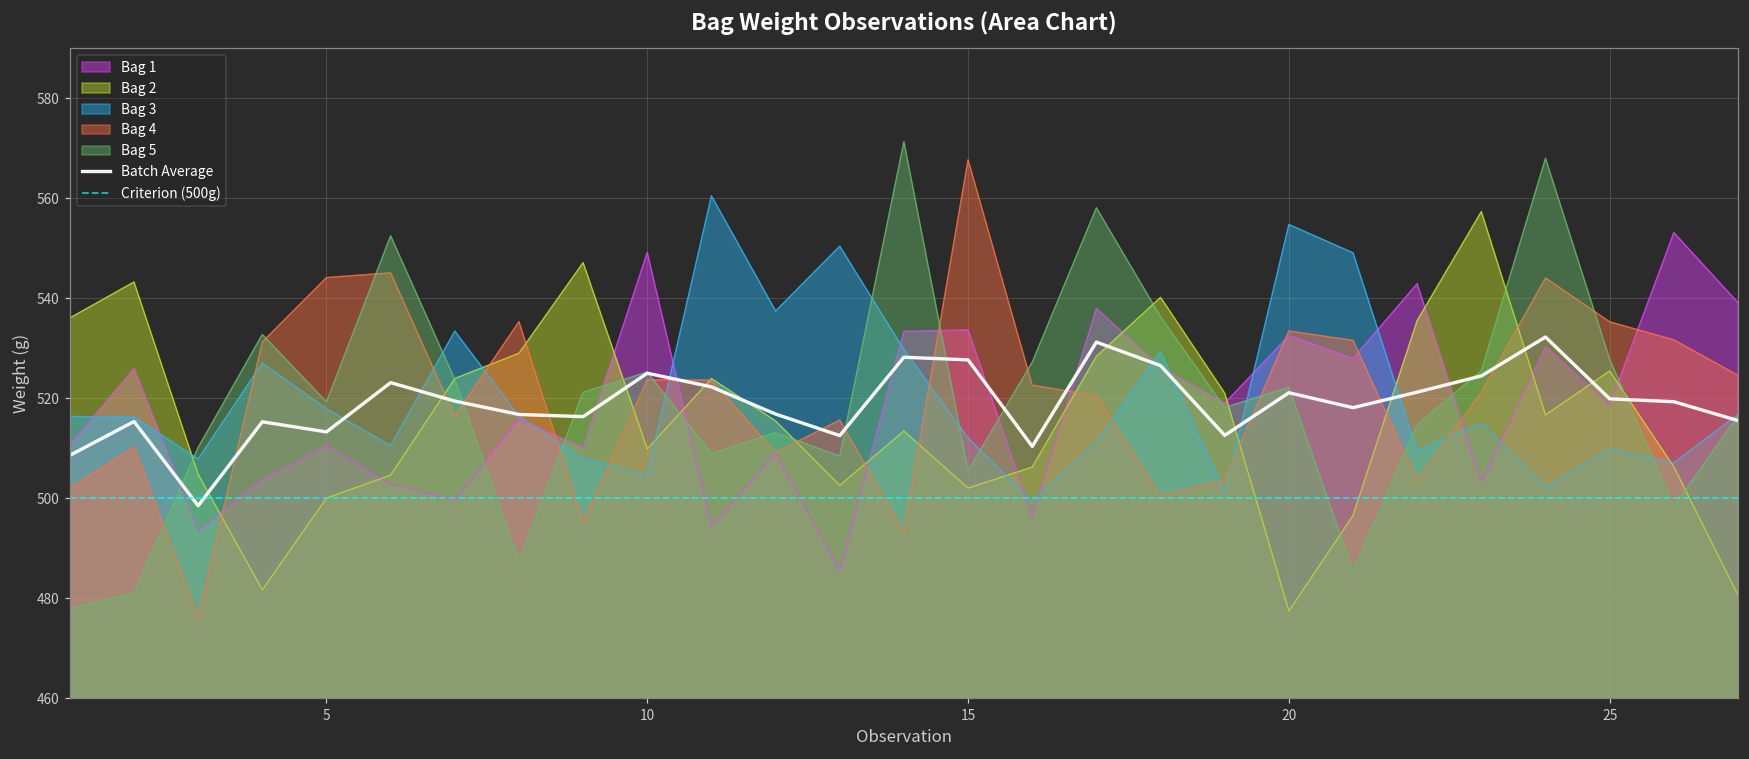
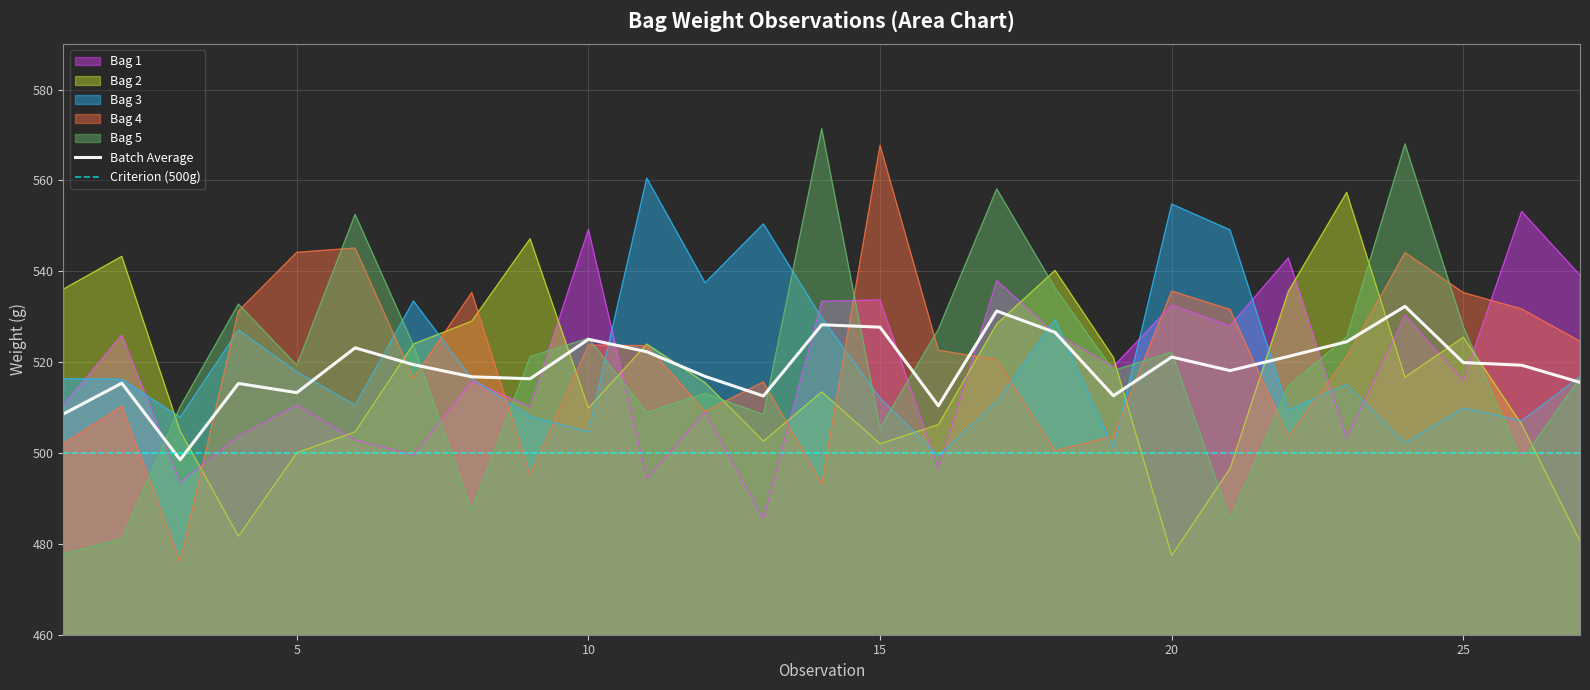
Bag 4, 20: 533 -> 536
Bag 1, 25: 519 -> 516
